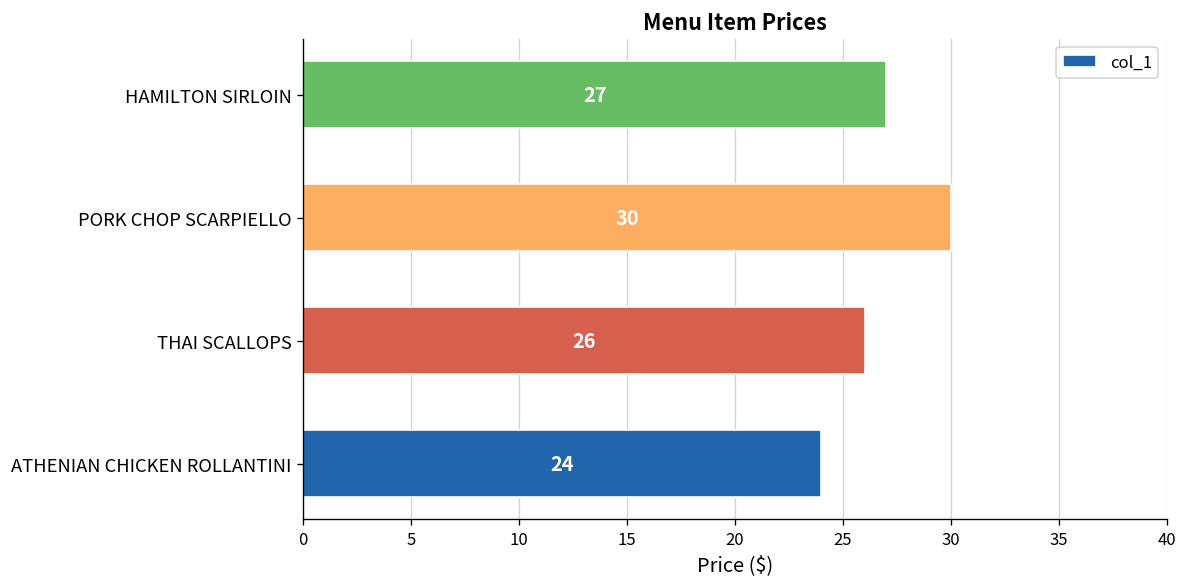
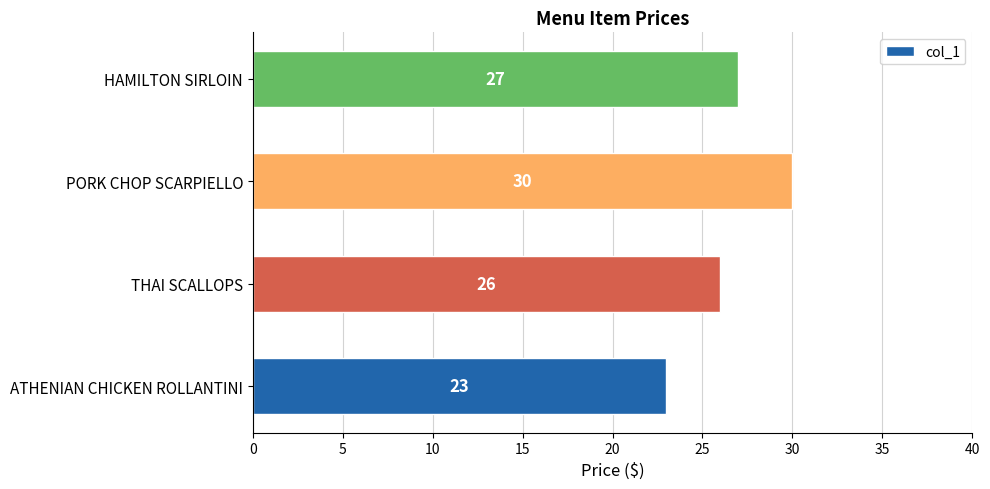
ATHENIAN CHICKEN ROLLANTINI: 24 -> 23
